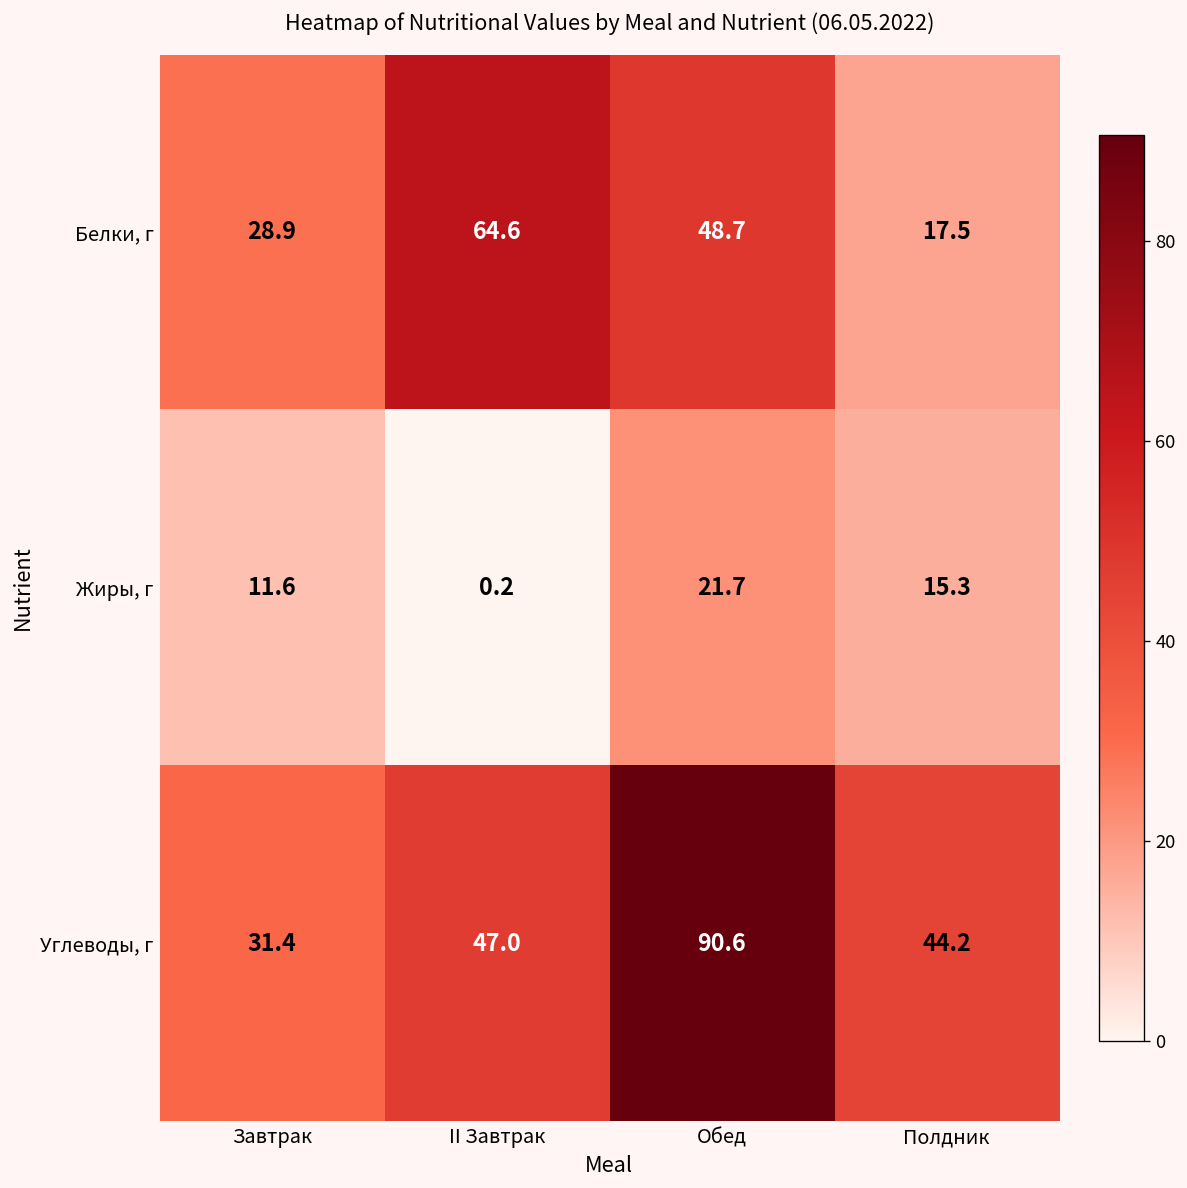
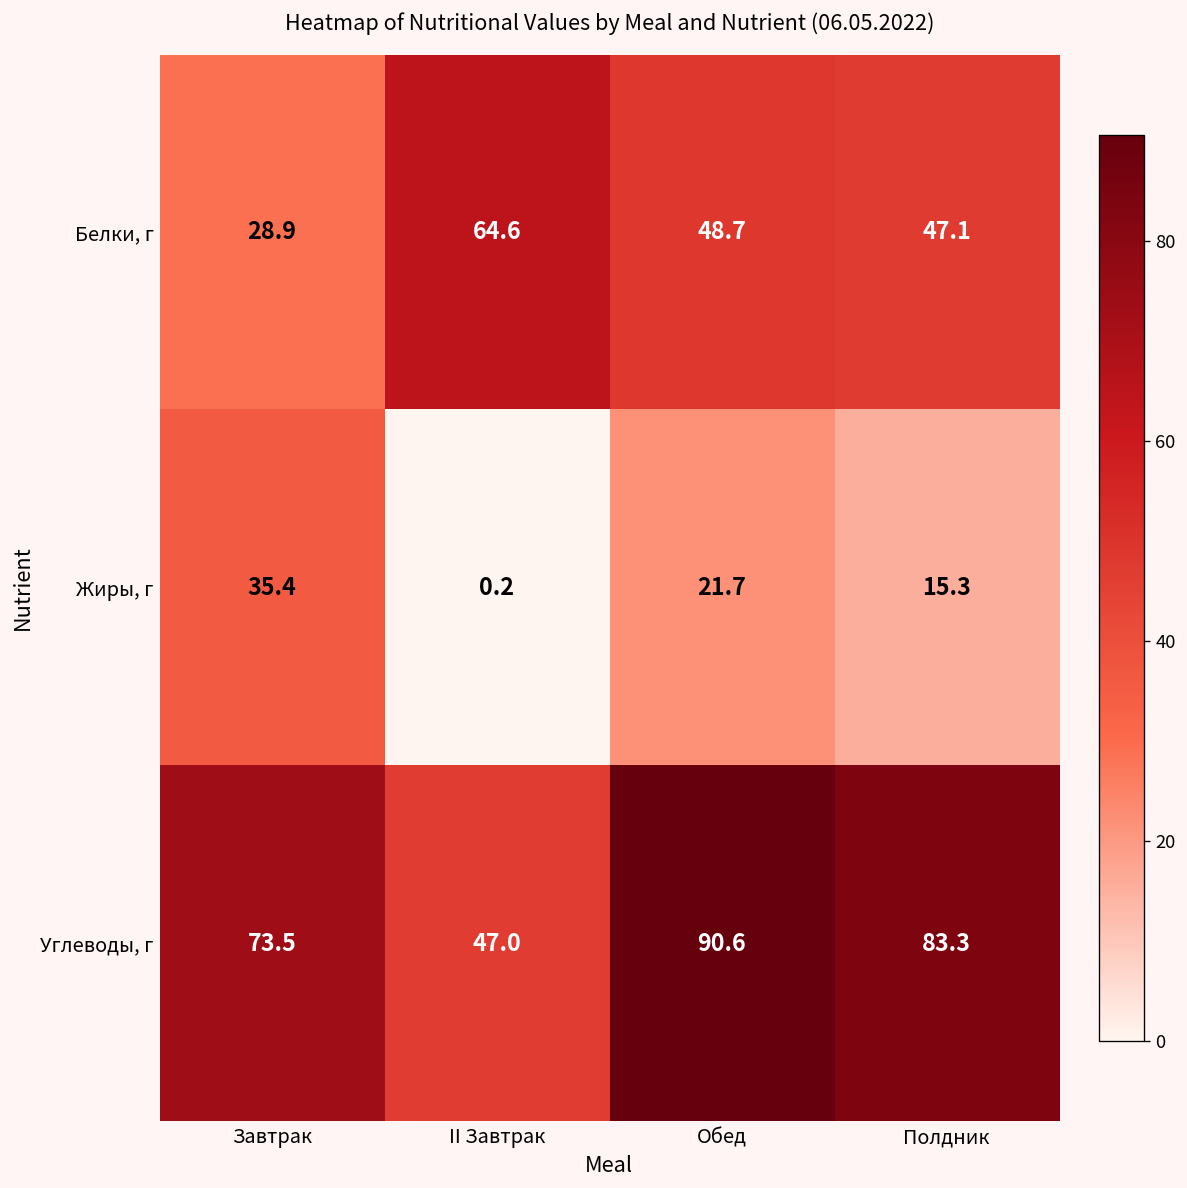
Белки, г, Полдник: 17.5 -> 47.1
Жиры, г, Завтрак: 11.6 -> 35.4
Углеводы, г, Завтрак: 31.4 -> 73.5
Углеводы, г, Полдник: 44.2 -> 83.3
